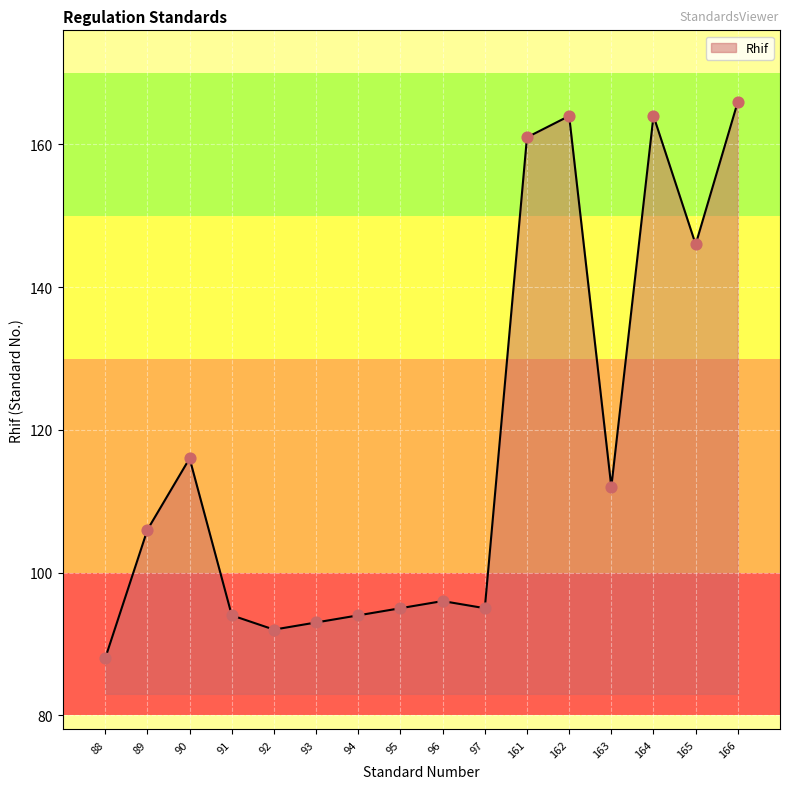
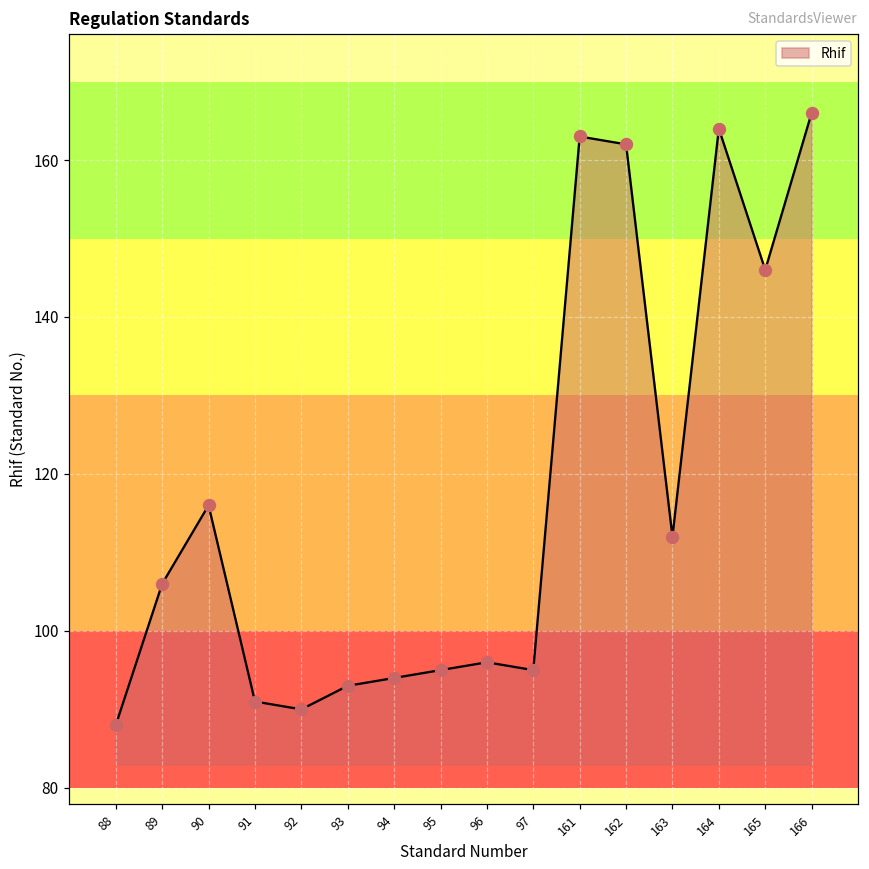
91: 94 -> 91
92: 92 -> 90
161: 161 -> 163
162: 164 -> 162
